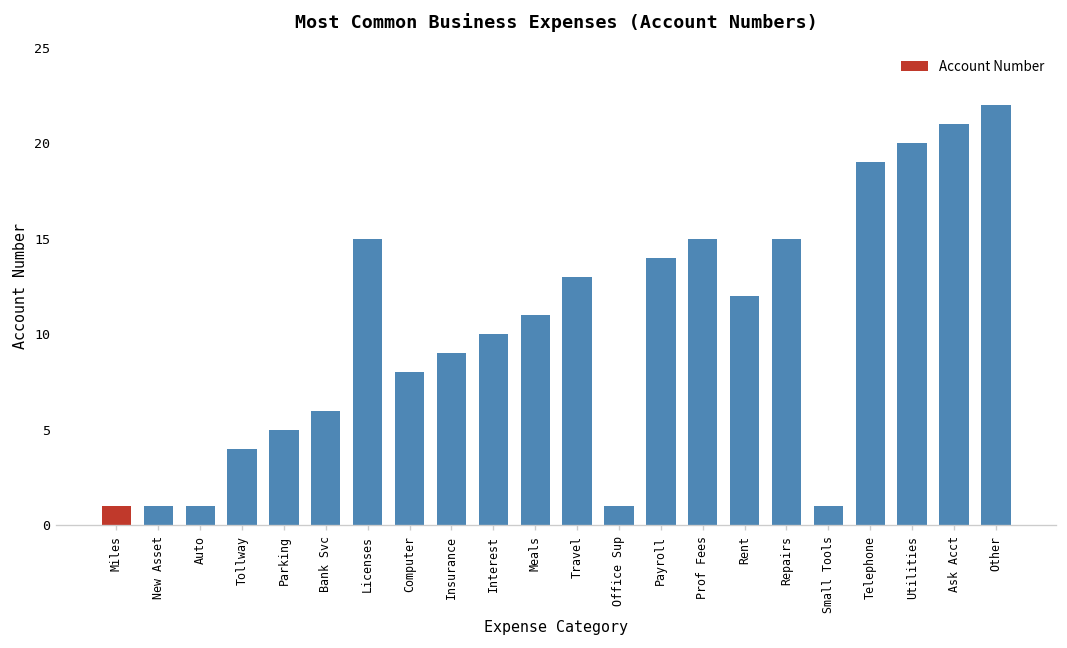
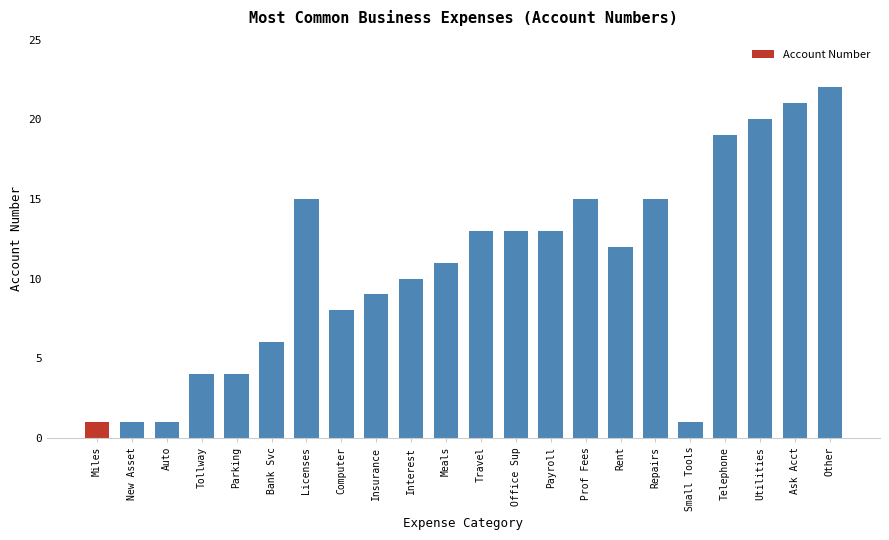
Parking: 5 -> 4
Office Sup: 1 -> 13
Payroll: 14 -> 13
